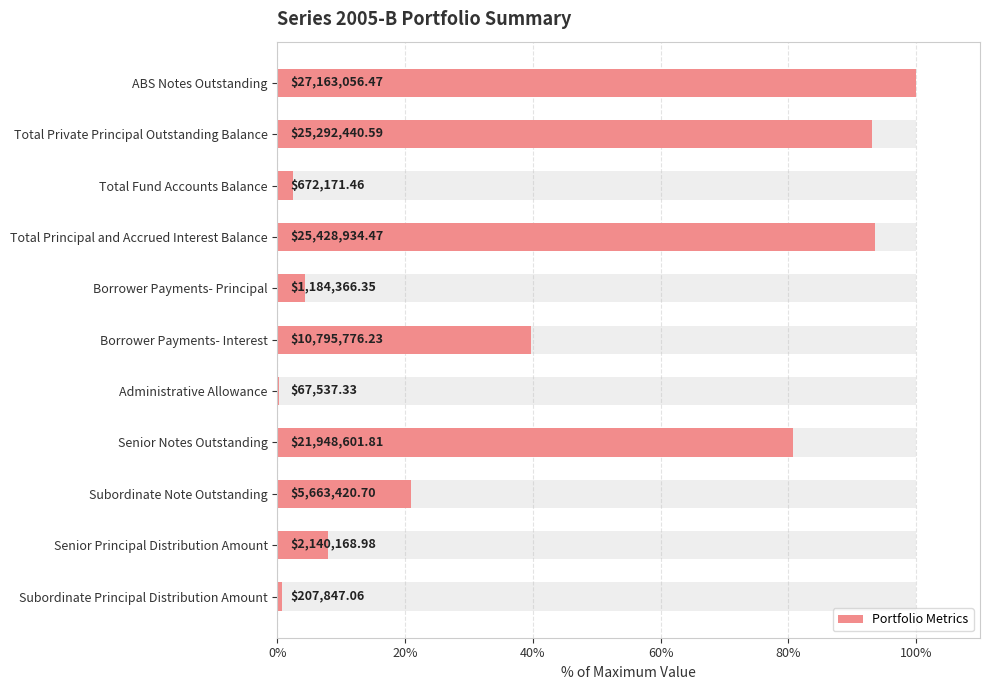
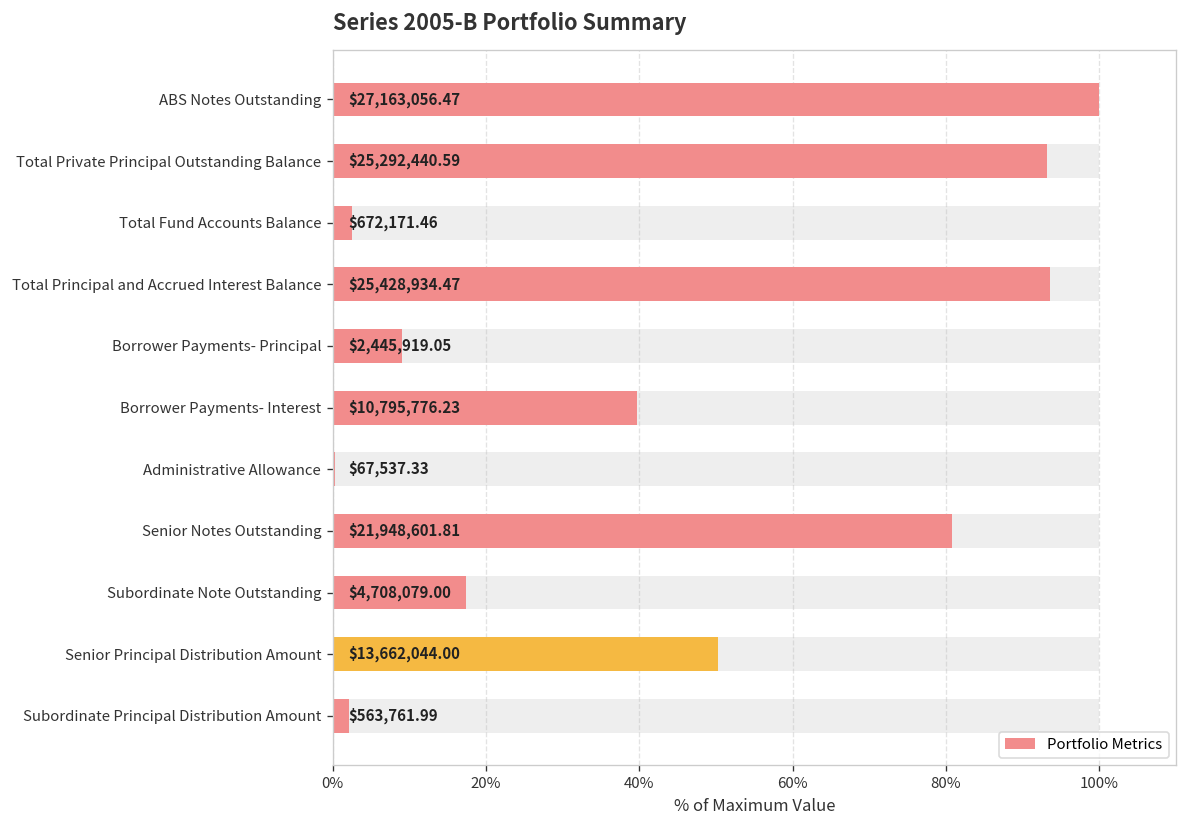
Portfolio Metrics, Borrower Payments- Principal: $1,184,366.35 -> $2,445,919.05
Portfolio Metrics, Subordinate Note Outstanding: $5,663,420.70 -> $4,708,079.00
Portfolio Metrics, Senior Principal Distribution Amount: $2,140,168.98 -> $13,662,044.00
Portfolio Metrics, Subordinate Principal Distribution Amount: $207,847.06 -> $563,761.99
